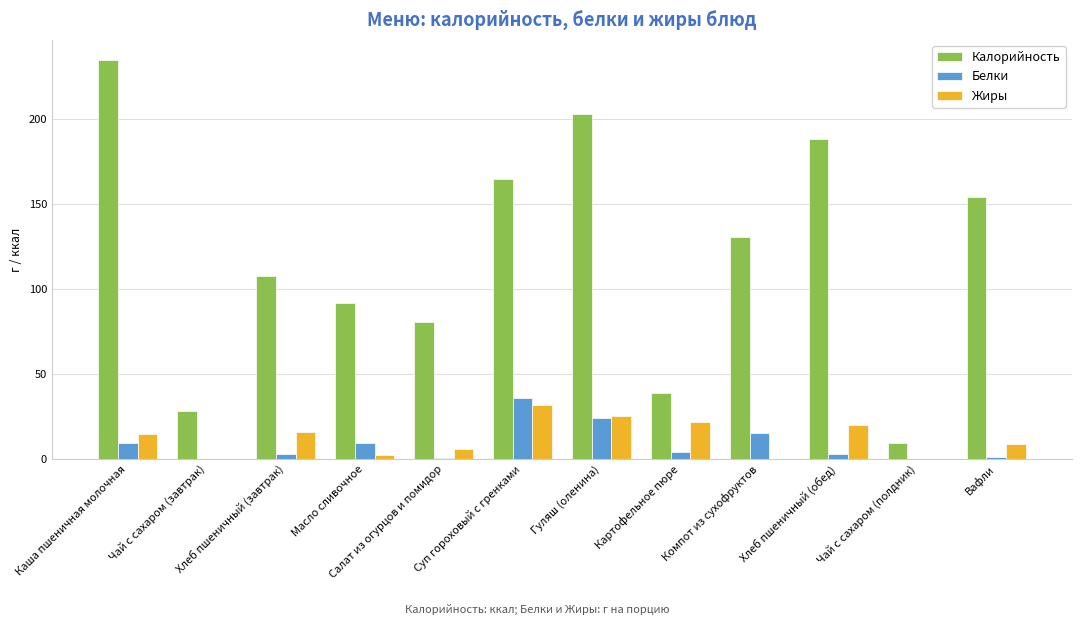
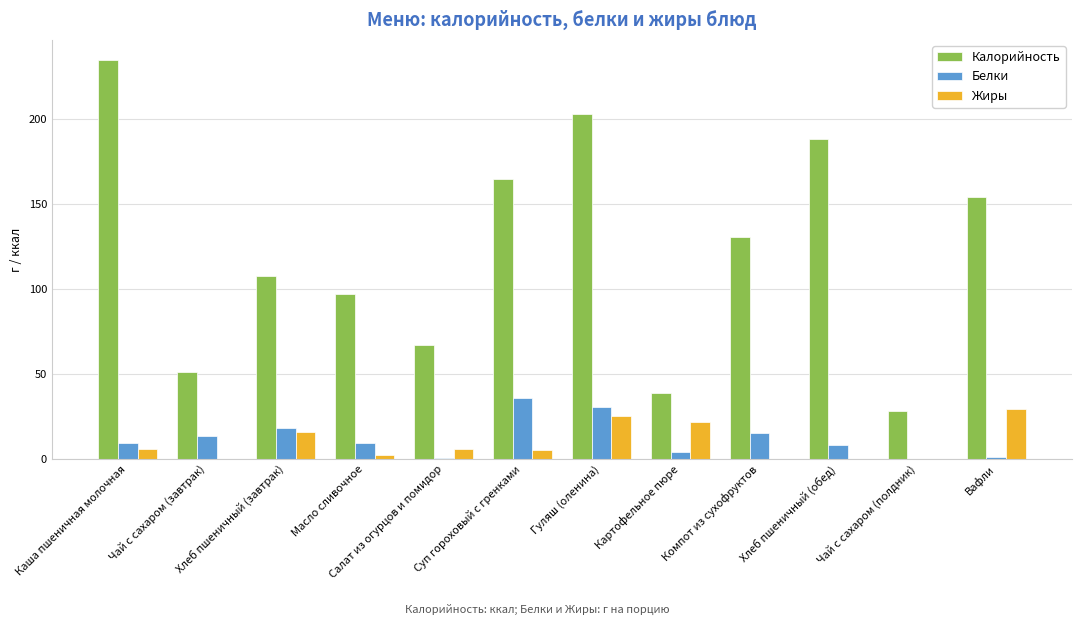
Жиры, Каша пшеничная молочная: 15 -> 6
Калорийность, Чай с сахаром (завтрак): 28 -> 51
Белки, Чай с сахаром (завтрак): 0 -> 14
Белки, Хлеб пшеничный (завтрак): 3 -> 18
Калорийность, Масло сливочное: 92 -> 97
Калорийность, Салат из огурцов и помидор: 80 -> 67
Жиры, Суп гороховый с гренками: 32 -> 5
Белки, Гуляш (оленина): 24 -> 30
Белки, Хлеб пшеничный (обед): 3 -> 8
Жиры, Хлеб пшеничный (обед): 20 -> 0
Калорийность, Чай с сахаром (полдник): 9 -> 28
Жиры, Вафли: 9 -> 30
